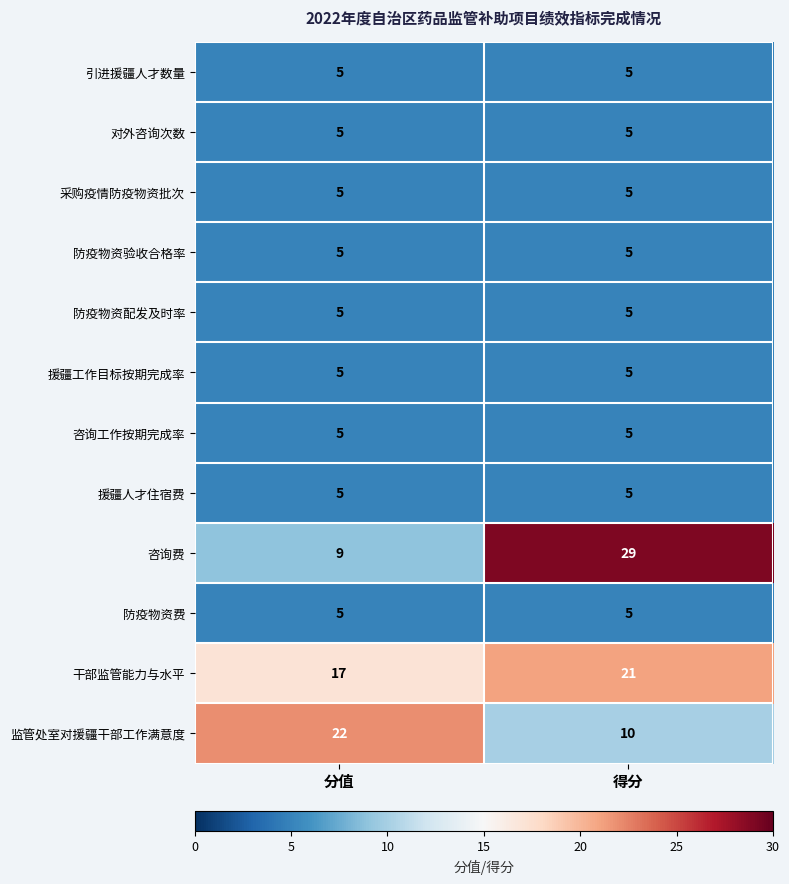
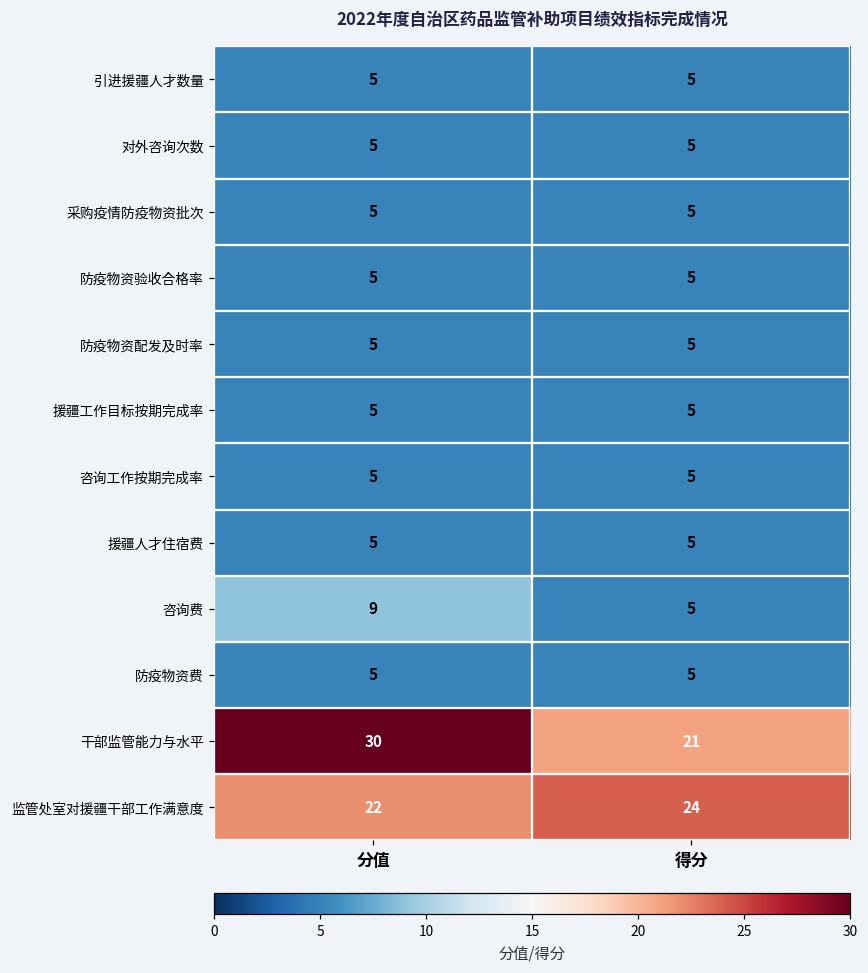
咨询费, 得分: 29 -> 5
干部监管能力与水平, 分值: 17 -> 30
监管处室对援疆干部工作满意度, 得分: 10 -> 24
